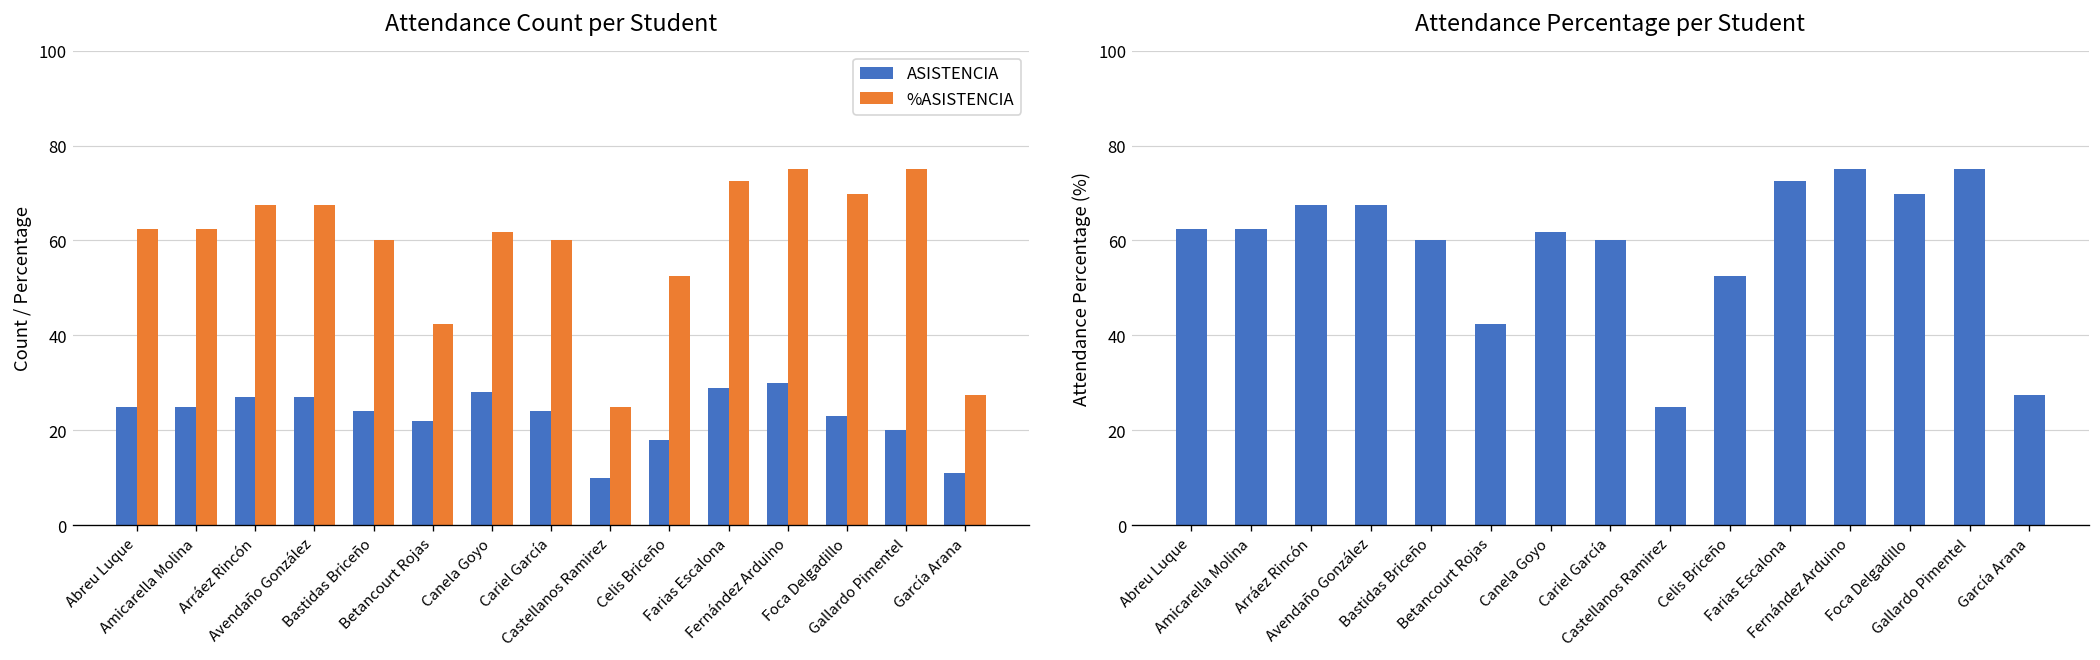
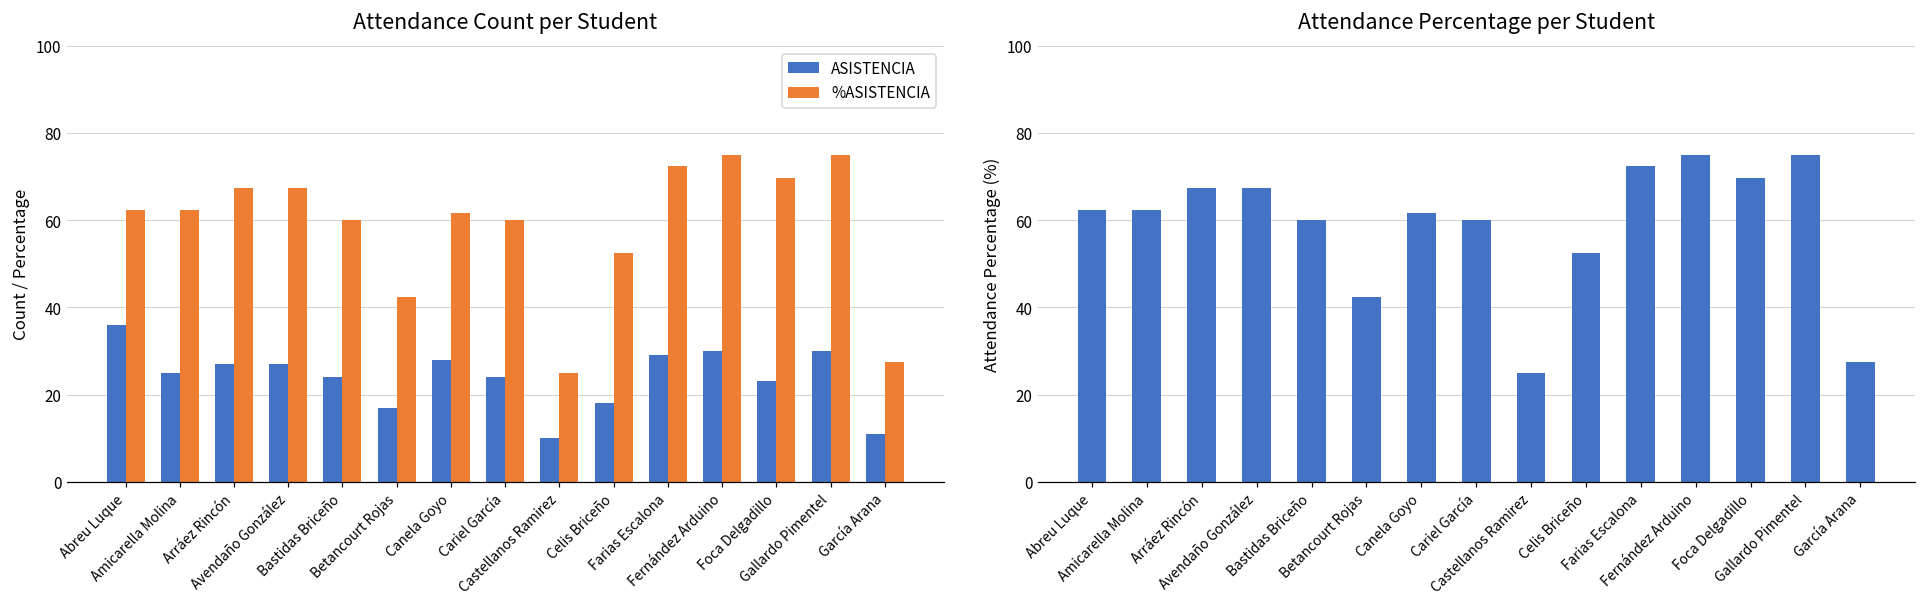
Attendance Count per Student, ASISTENCIA, Abreu Luque: 25 -> 36
Attendance Count per Student, ASISTENCIA, Betancourt Rojas: 22 -> 17
Attendance Count per Student, ASISTENCIA, Gallardo Pimentel: 20 -> 30
